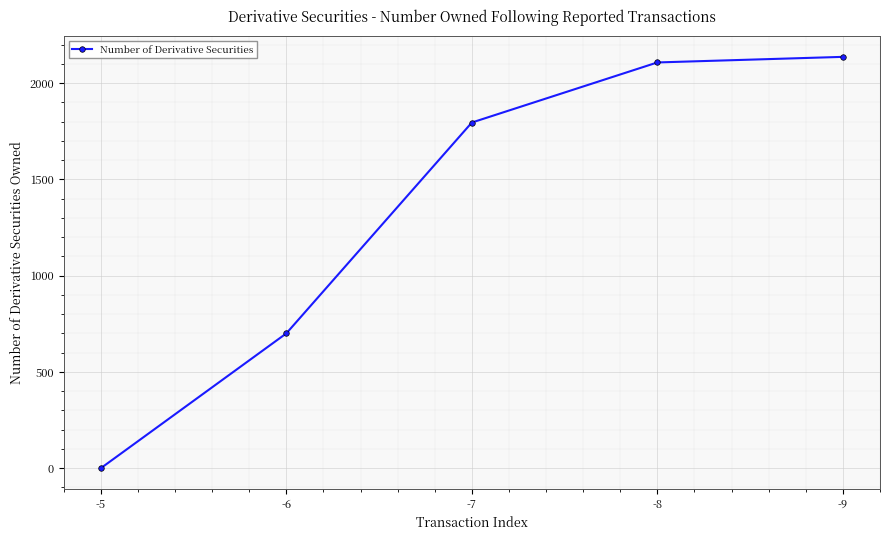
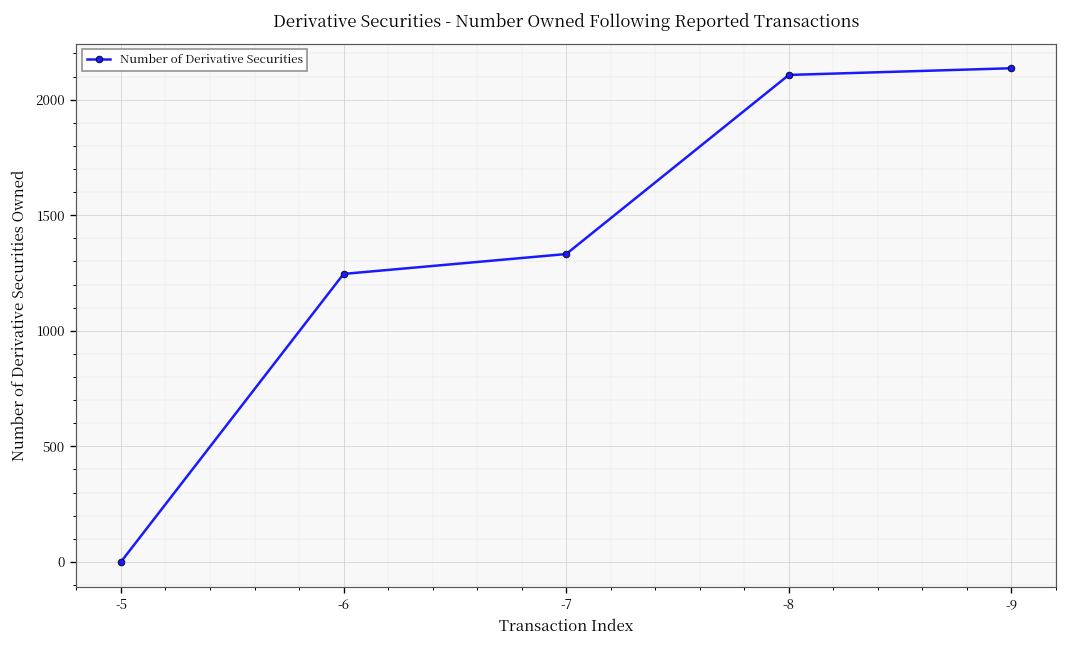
-6: 700 -> 1250
-7: 1800 -> 1330
